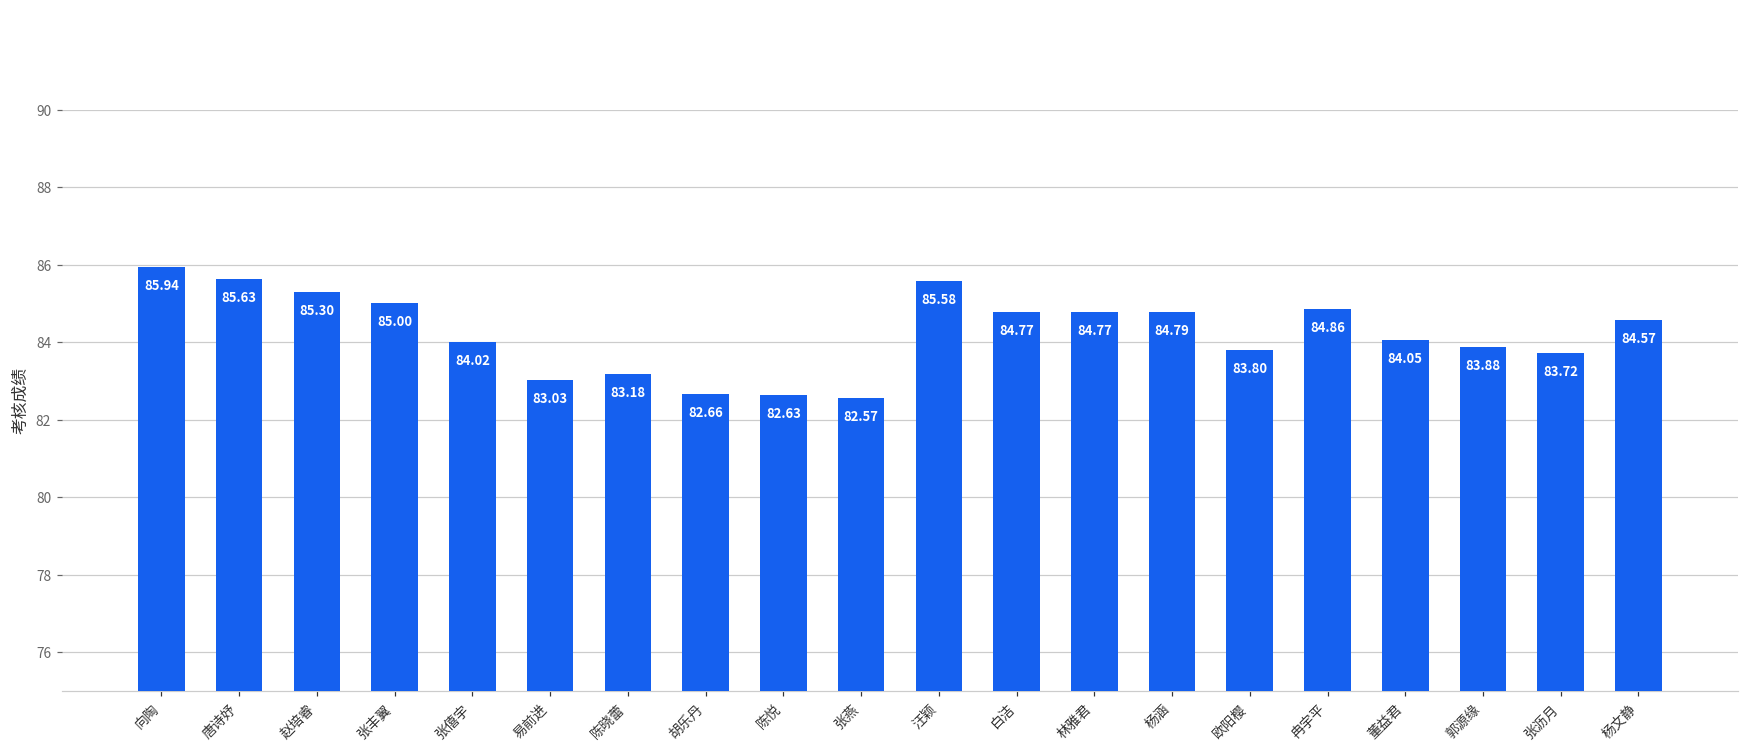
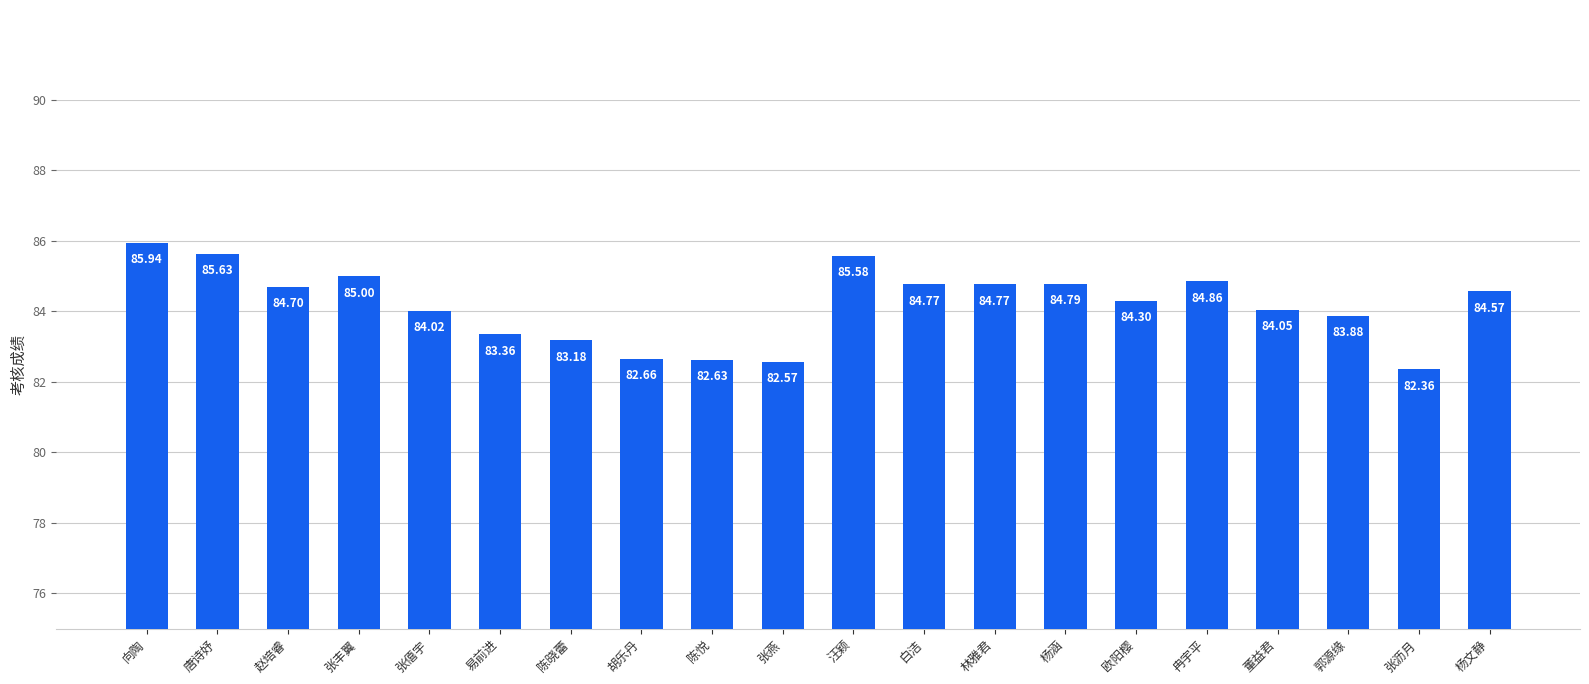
赵培睿: 85.30 -> 84.70
易前进: 83.03 -> 83.36
欧阳樱: 83.80 -> 84.30
张沥月: 83.72 -> 82.36
